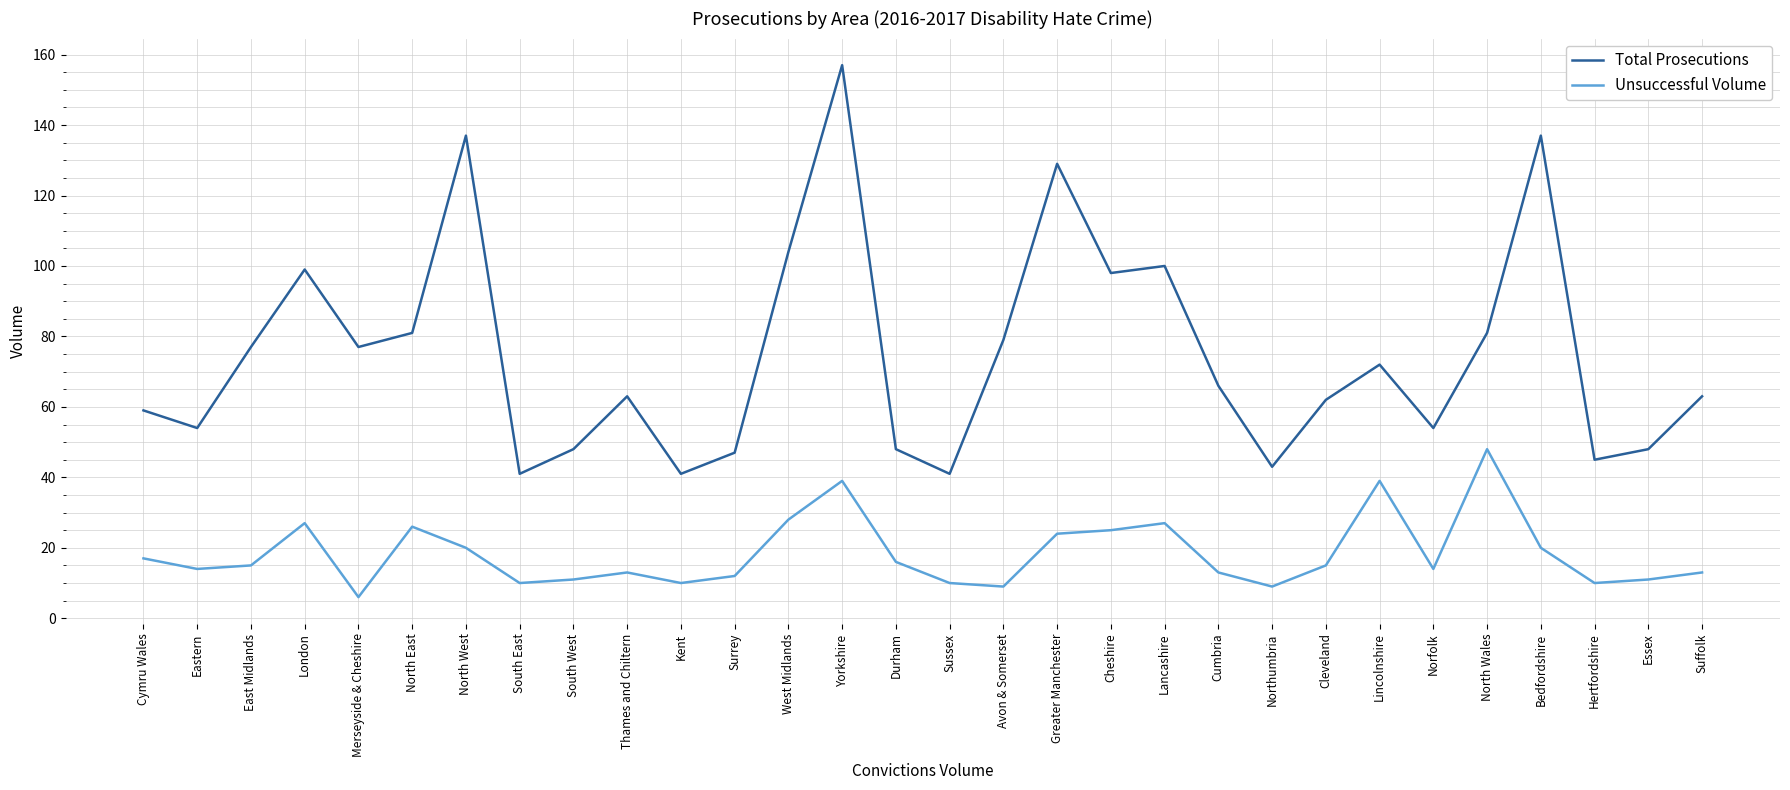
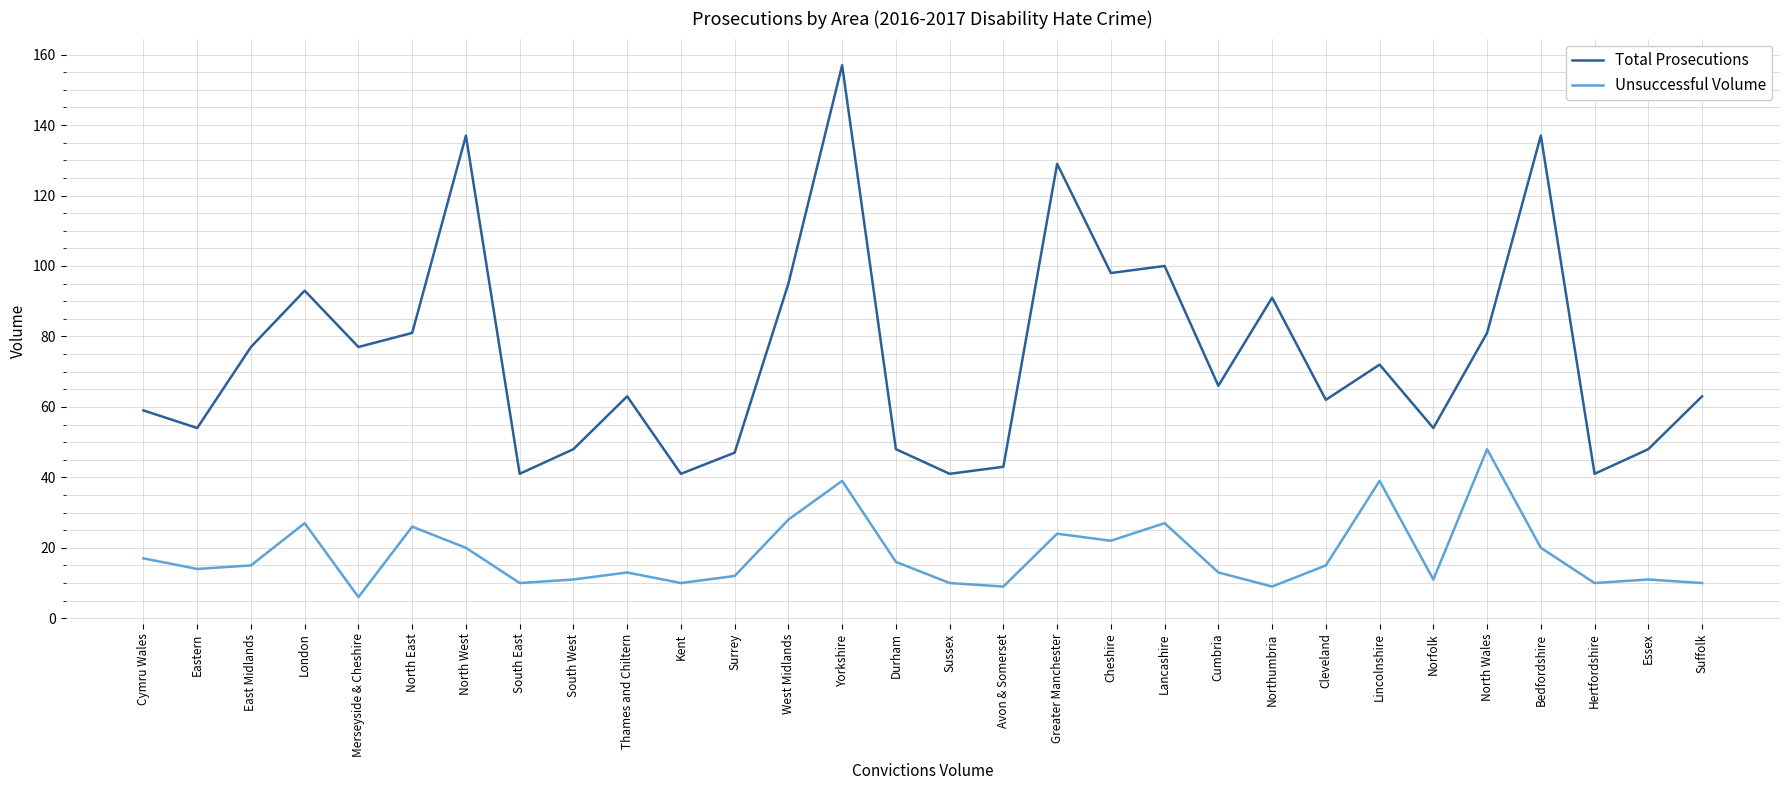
Total Prosecutions, London: 99 -> 93
Total Prosecutions, West Midlands: 104 -> 95
Total Prosecutions, Avon & Somerset: 79 -> 43
Unsuccessful Volume, Cheshire: 25 -> 22
Total Prosecutions, Northumbria: 43 -> 91
Unsuccessful Volume, Norfolk: 14 -> 11
Total Prosecutions, Hertfordshire: 45 -> 41
Unsuccessful Volume, Suffolk: 13 -> 10
